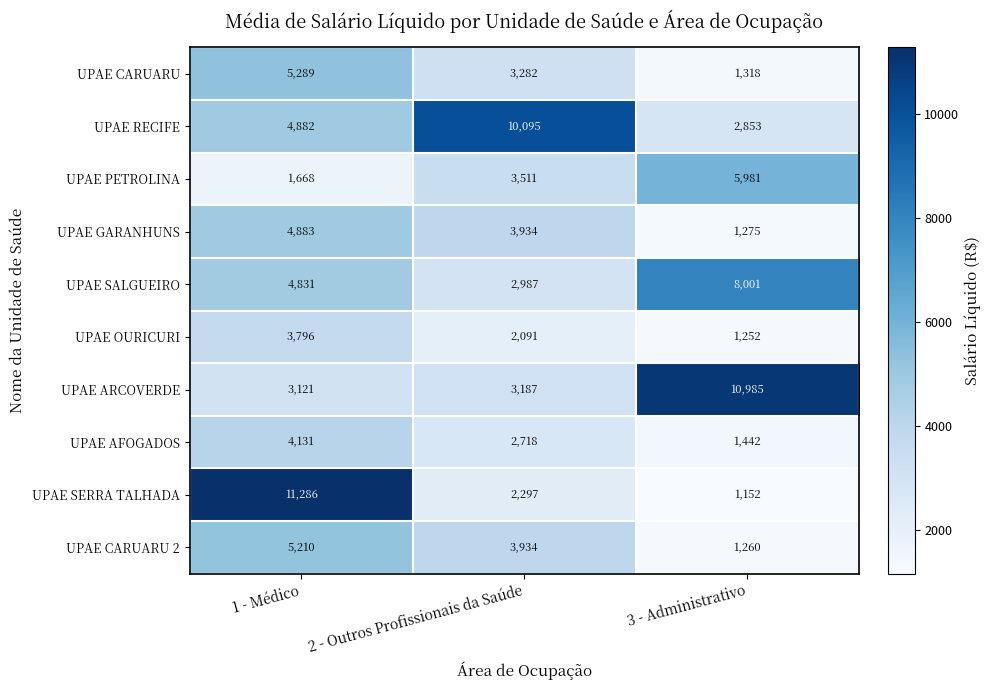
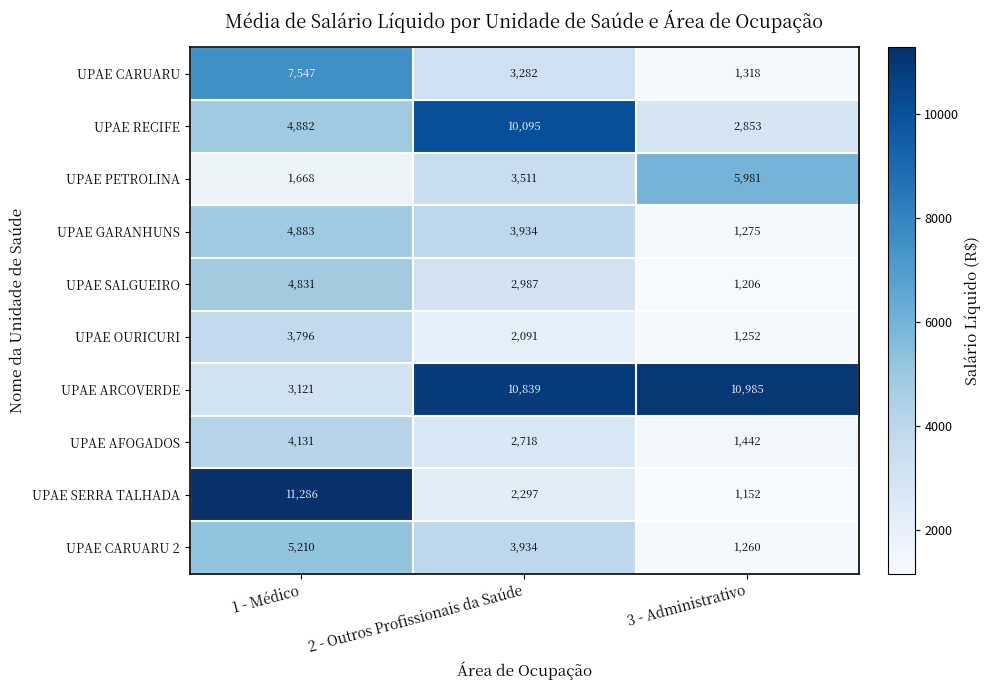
UPAE CARUARU, 1 - Médico: 5,289 -> 7,547
UPAE SALGUEIRO, 3 - Administrativo: 8,001 -> 1,206
UPAE ARCOVERDE, 2 - Outros Profissionais da Saúde: 3,187 -> 10,839
